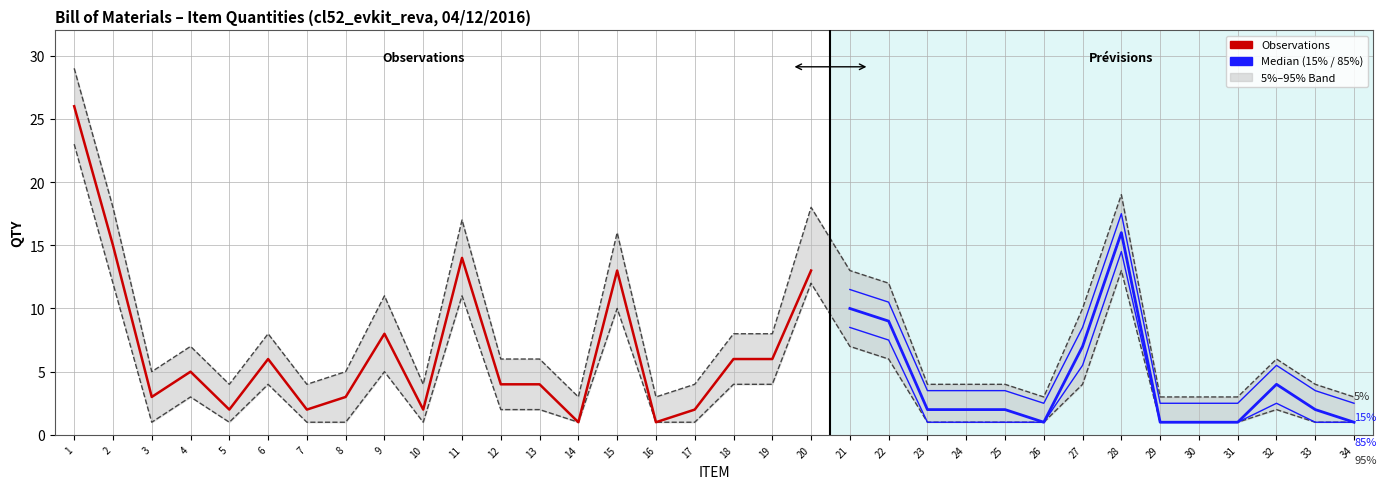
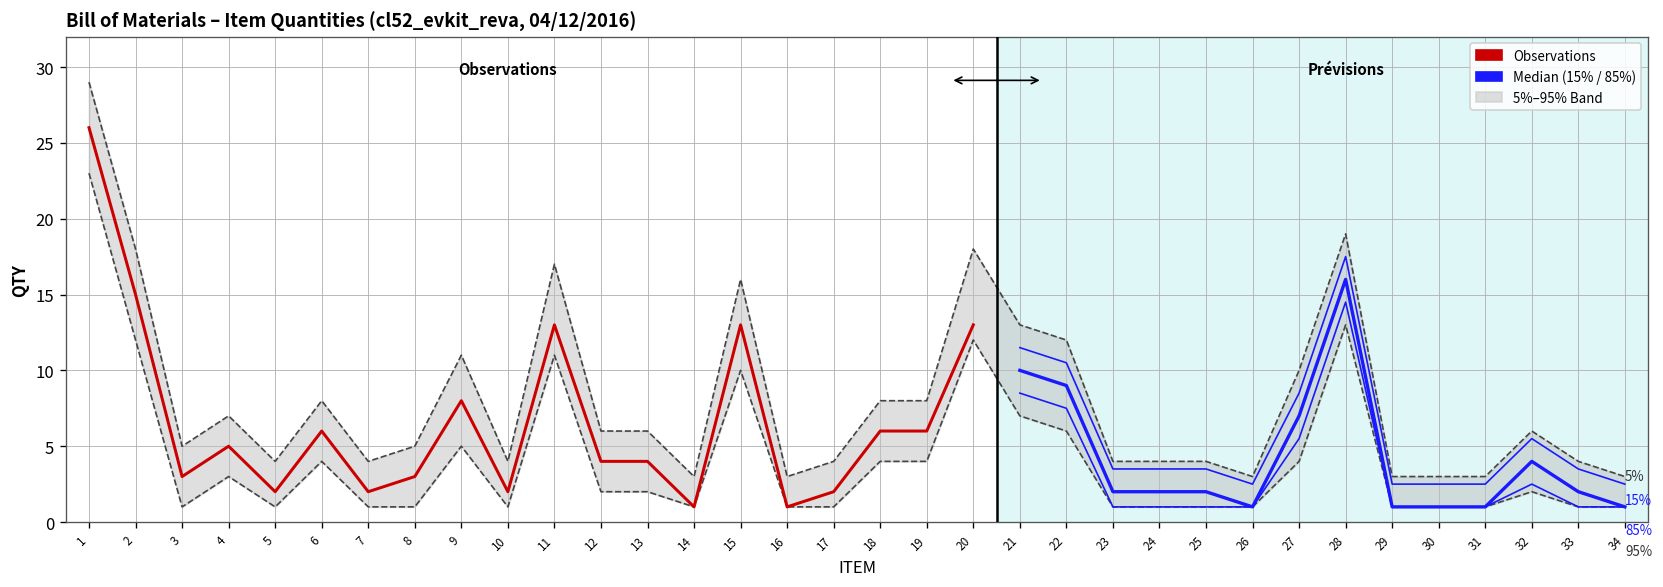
Observations, 11: 14 -> 13
